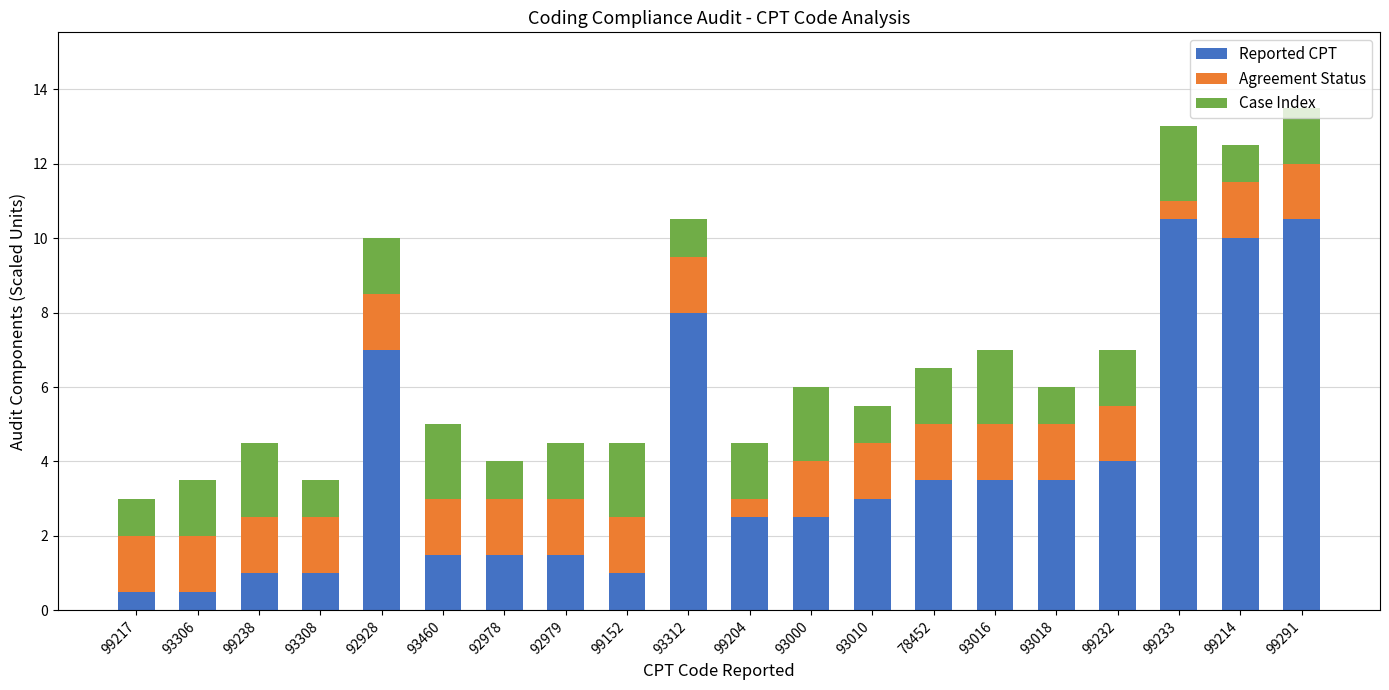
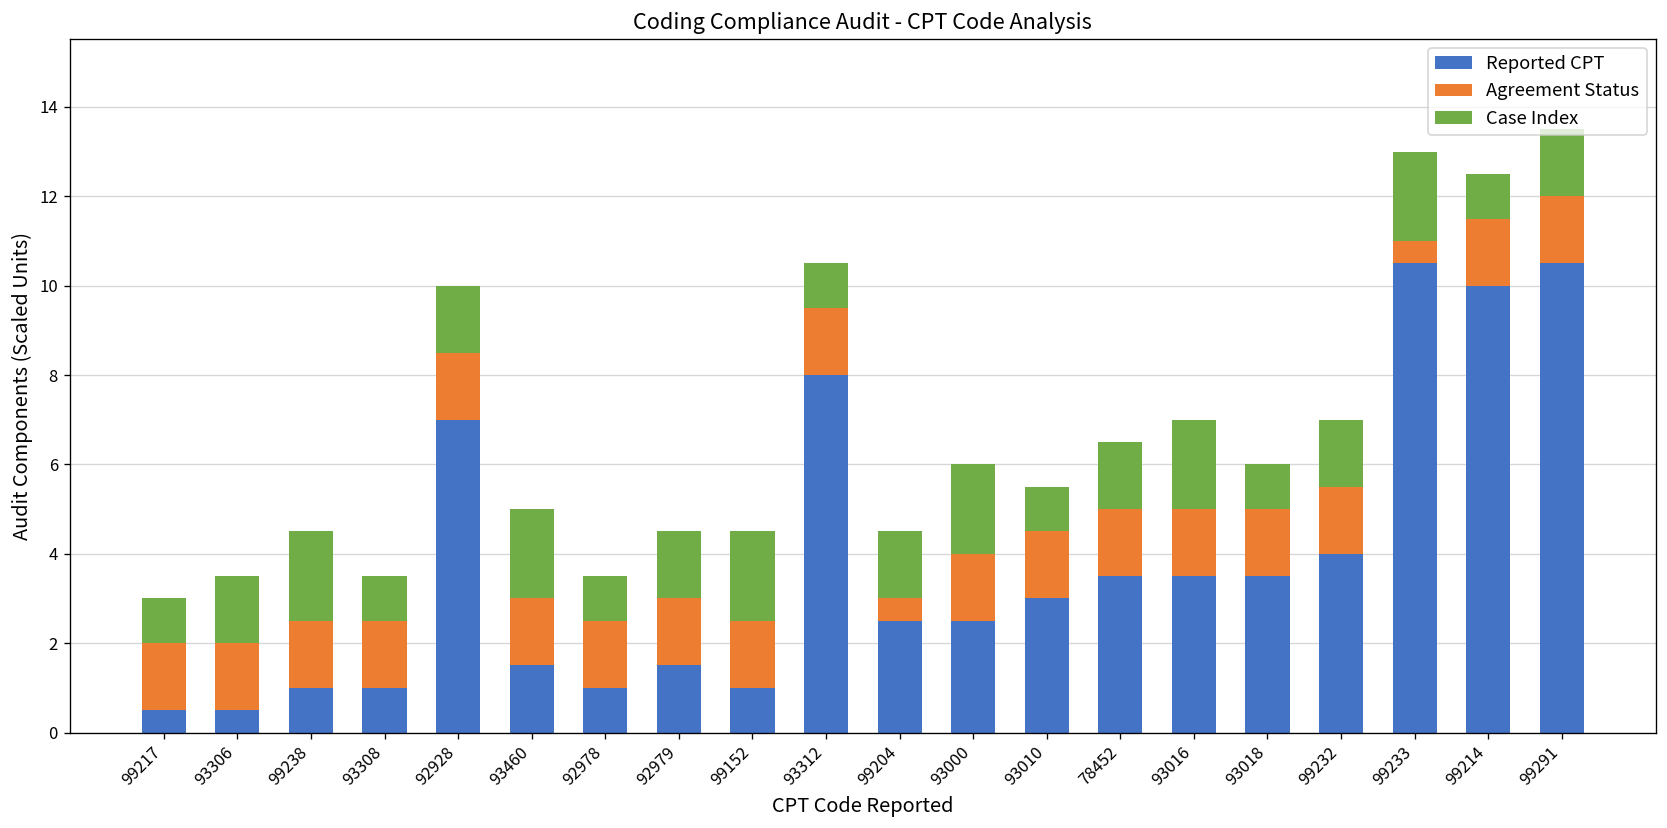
Reported CPT, 92978: 1.5 -> 1.0
